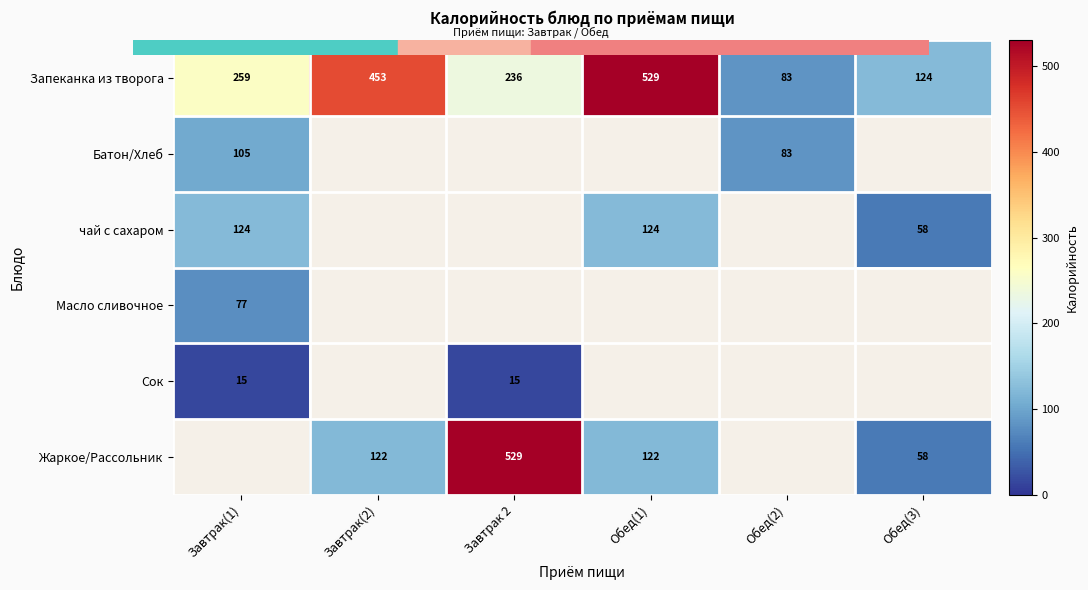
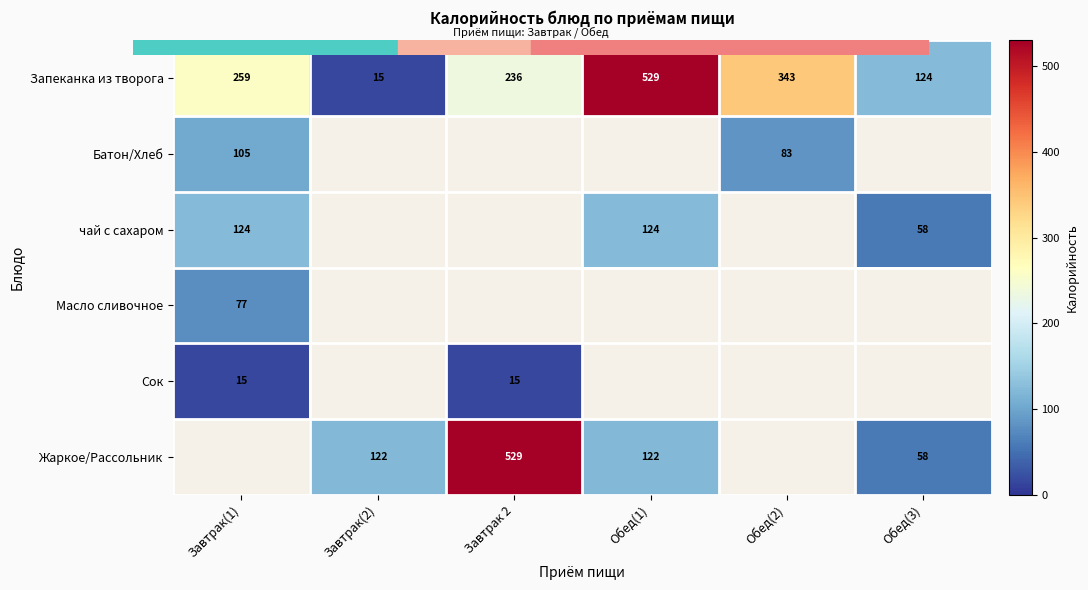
Запеканка из творога, Завтрак(2): 453 -> 15
Запеканка из творога, Обед(2): 83 -> 343
